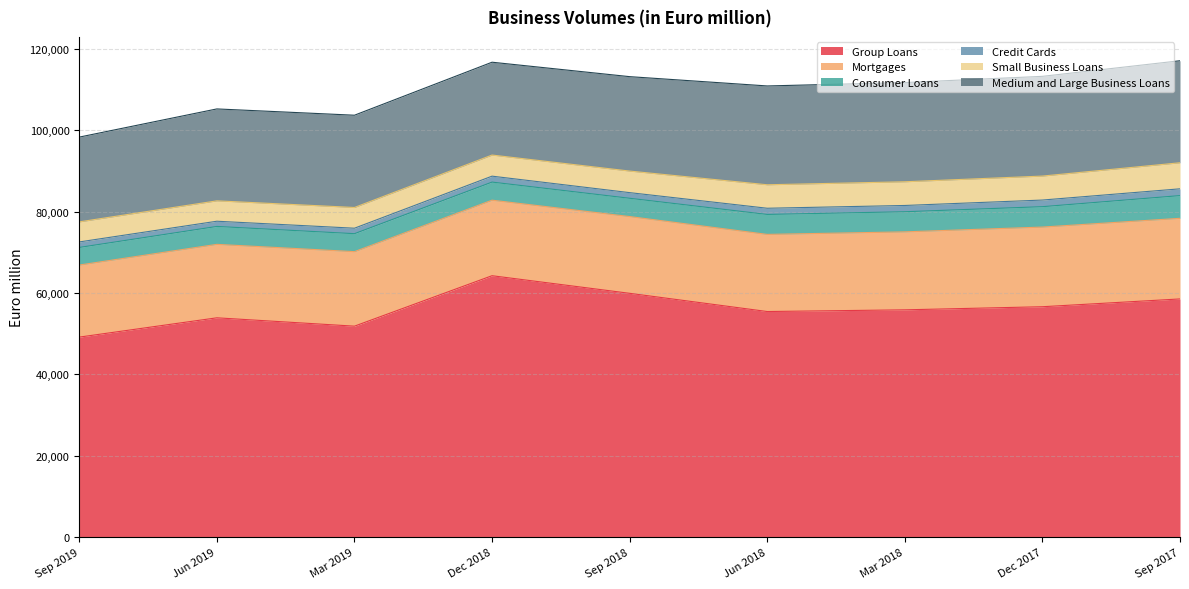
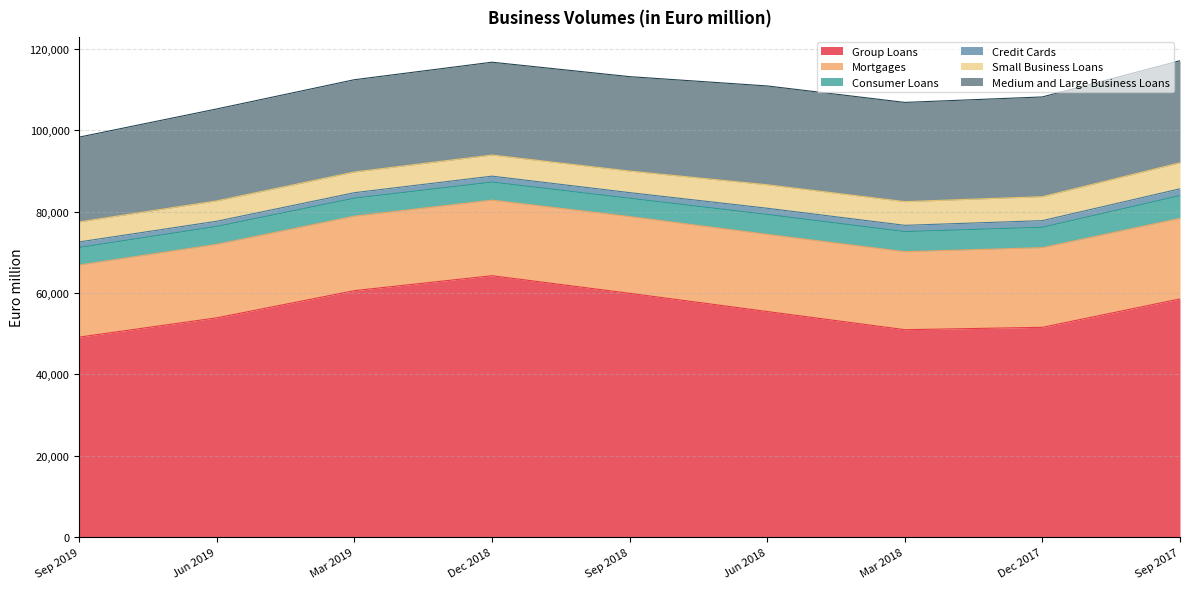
Group Loans, Mar 2019: 52,000 -> 61,000
Group Loans, Mar 2018: 56,000 -> 51,000
Group Loans, Dec 2017: 57,000 -> 52,000
